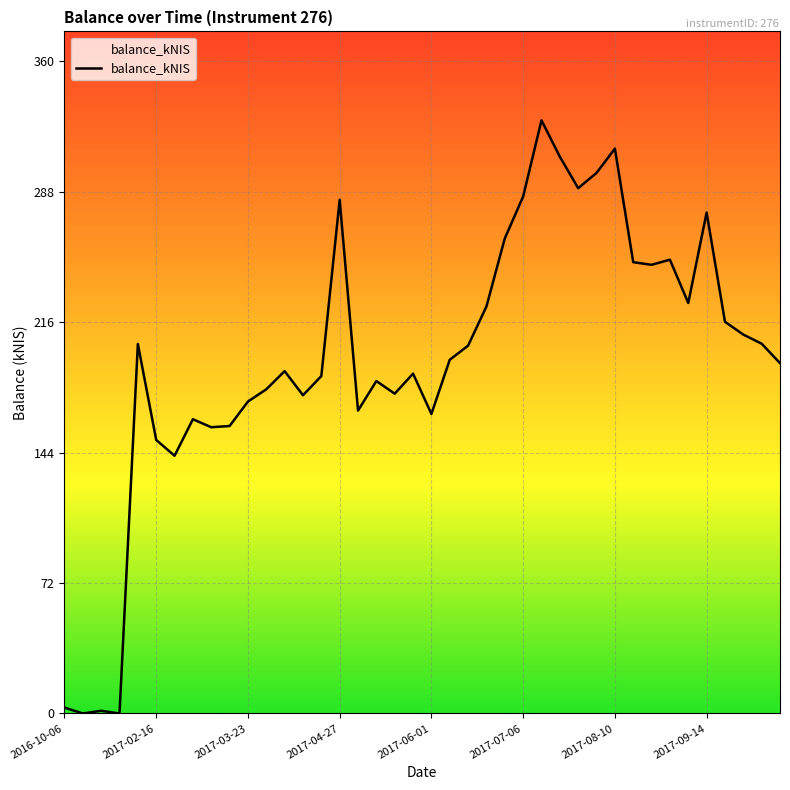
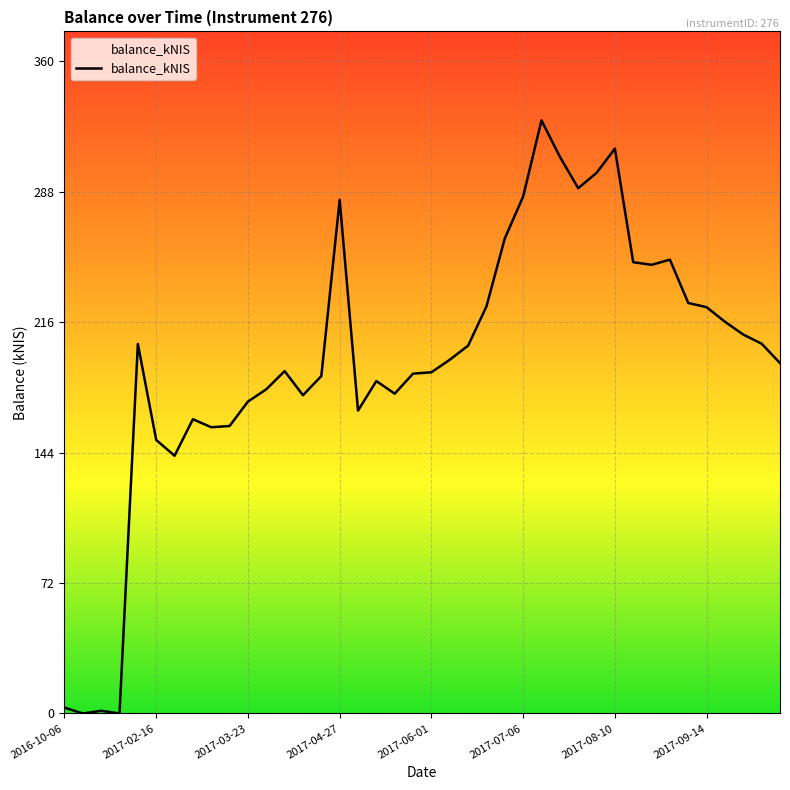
2017-06-01: 165 -> 188
2017-09-14: 276 -> 224
